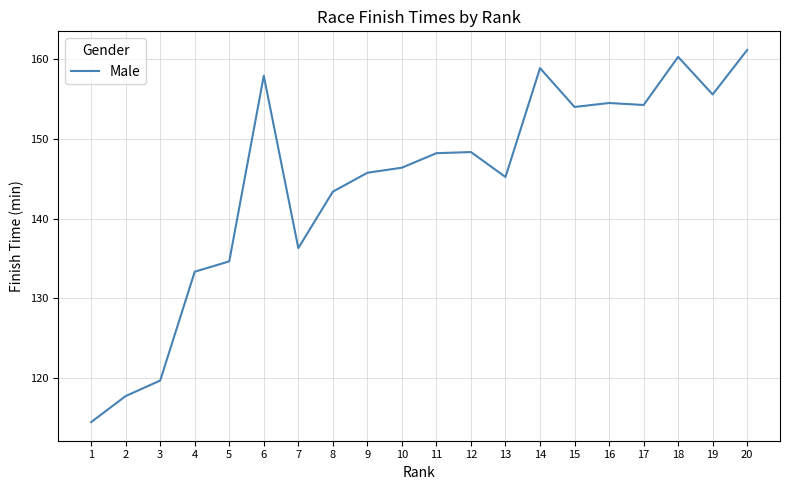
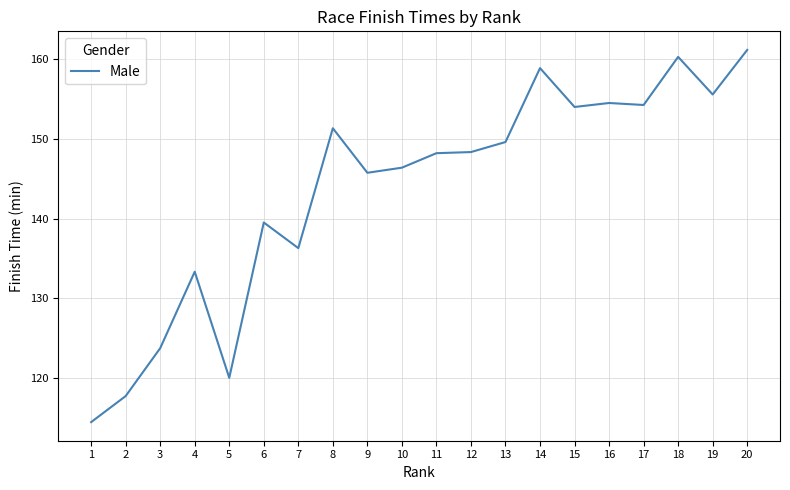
3: 120 -> 124
5: 135 -> 120
6: 158 -> 140
8: 143 -> 151
13: 145 -> 150
